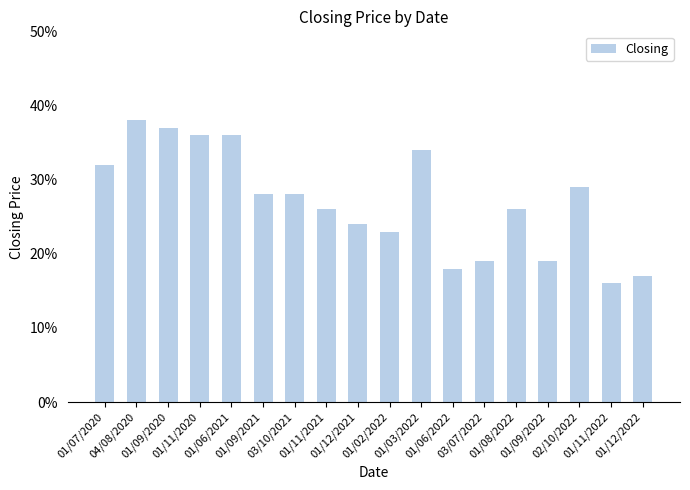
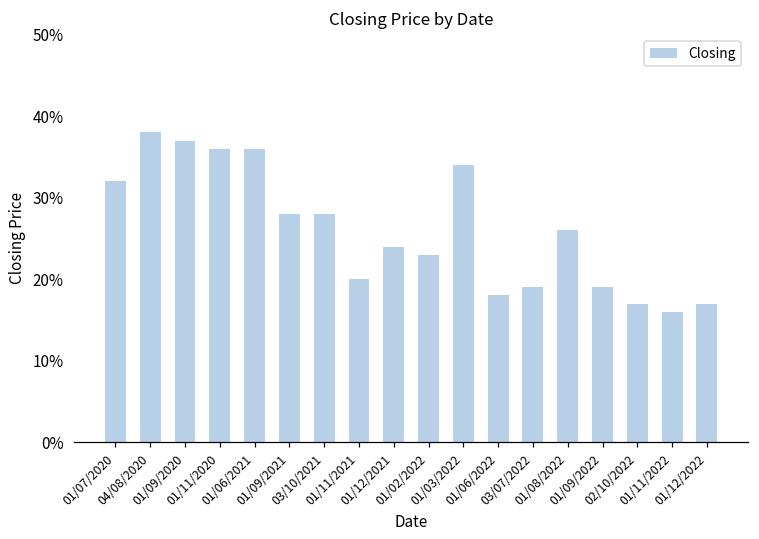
01/11/2021: 26% -> 20%
02/10/2022: 29% -> 17%
